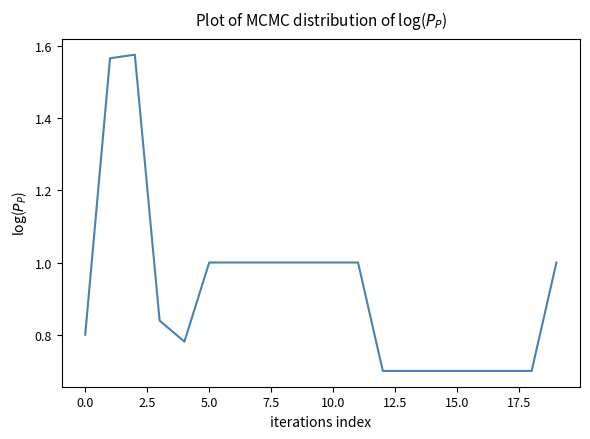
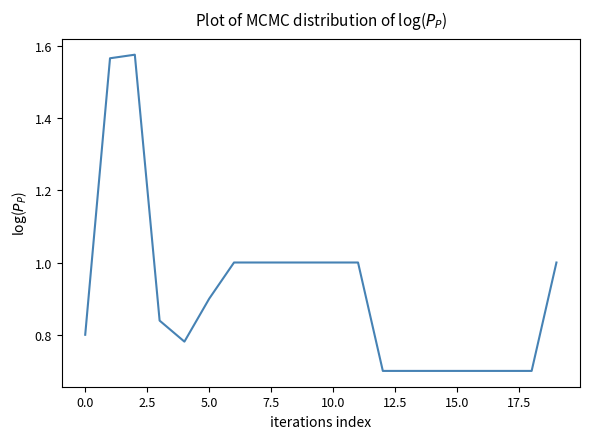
5.0: 1.0 -> 0.9
